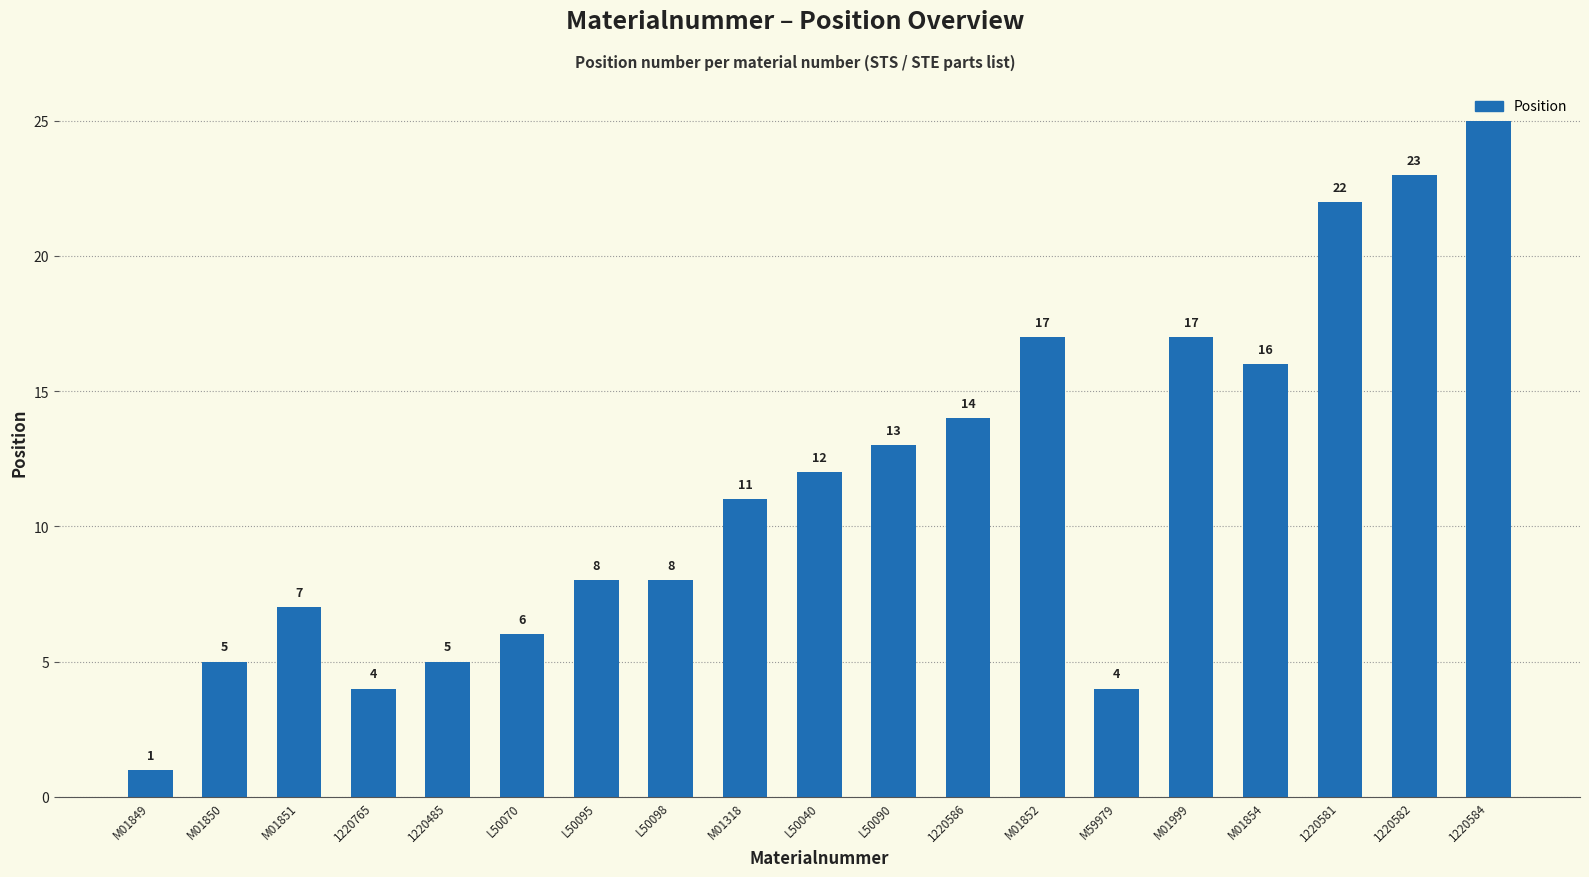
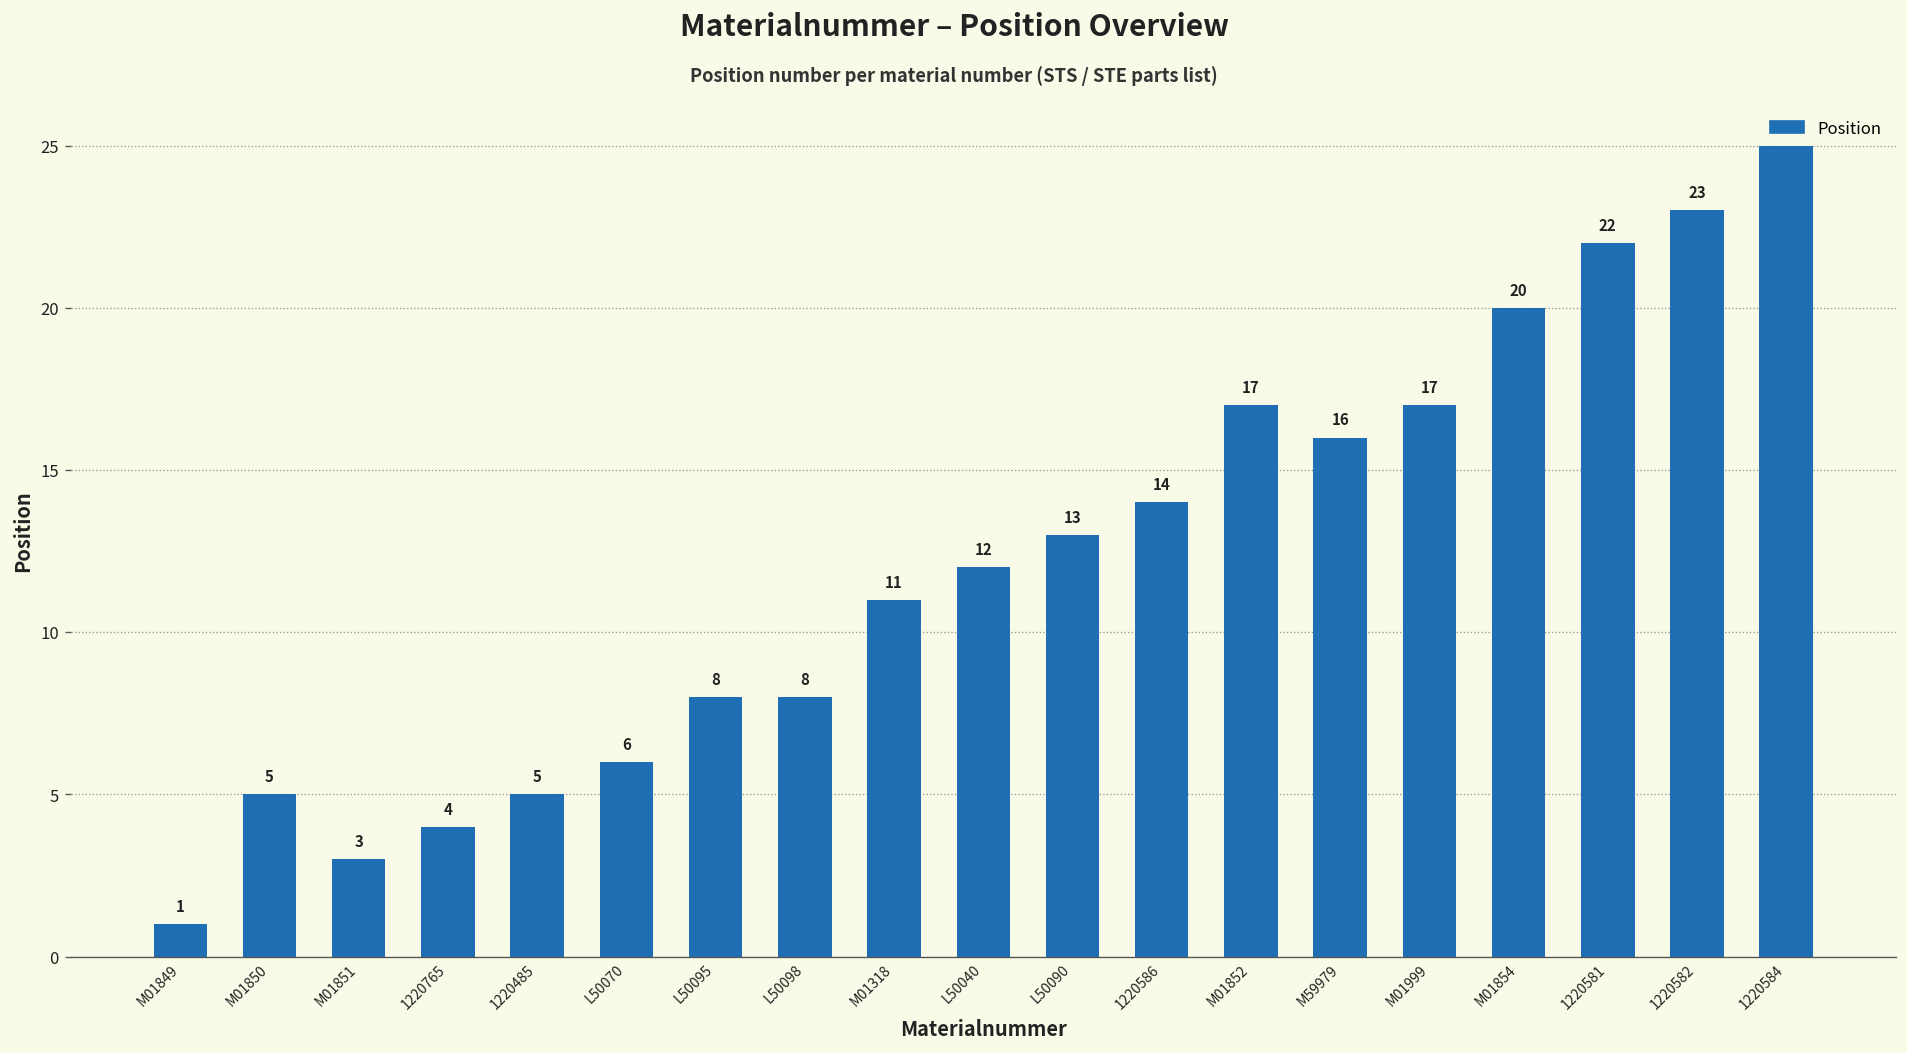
M01851: 7 -> 3
M59979: 4 -> 16
M01854: 16 -> 20
